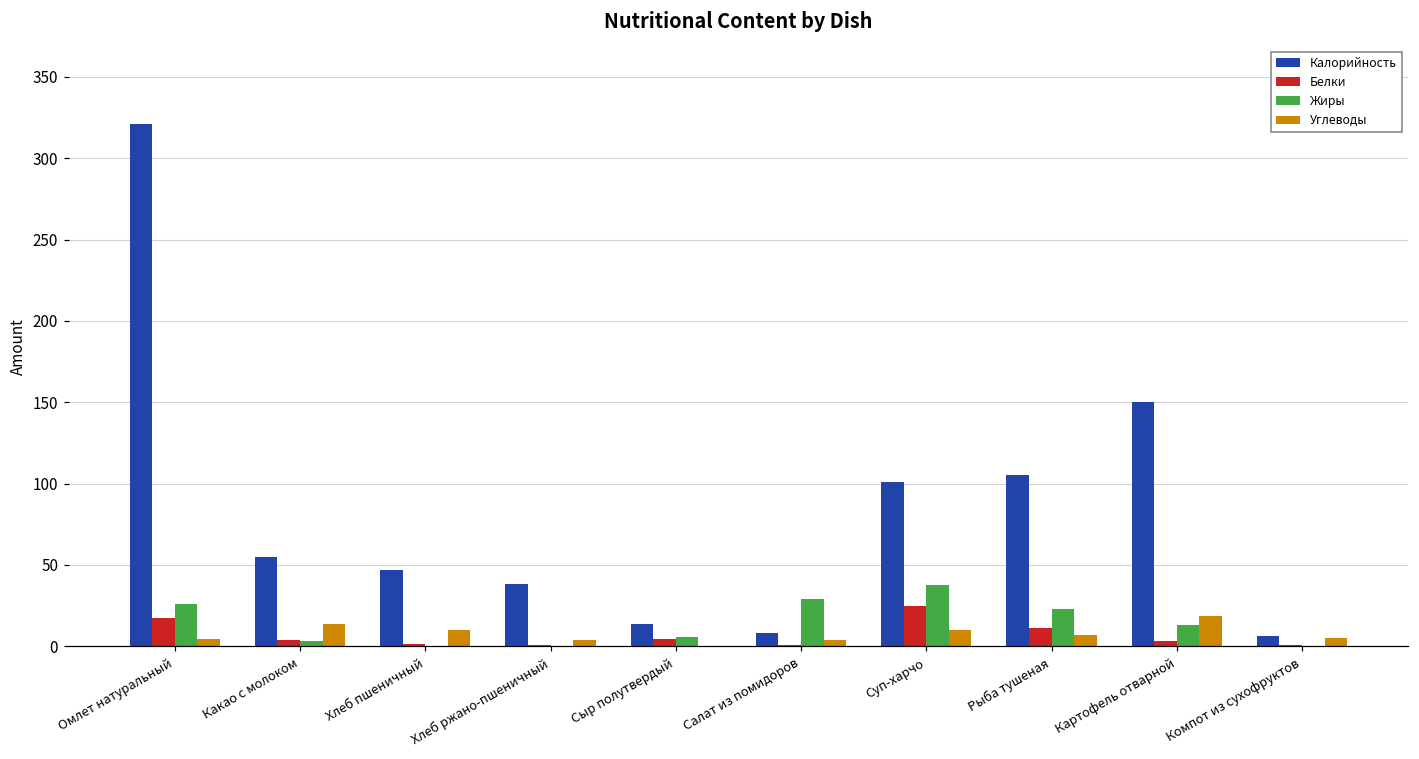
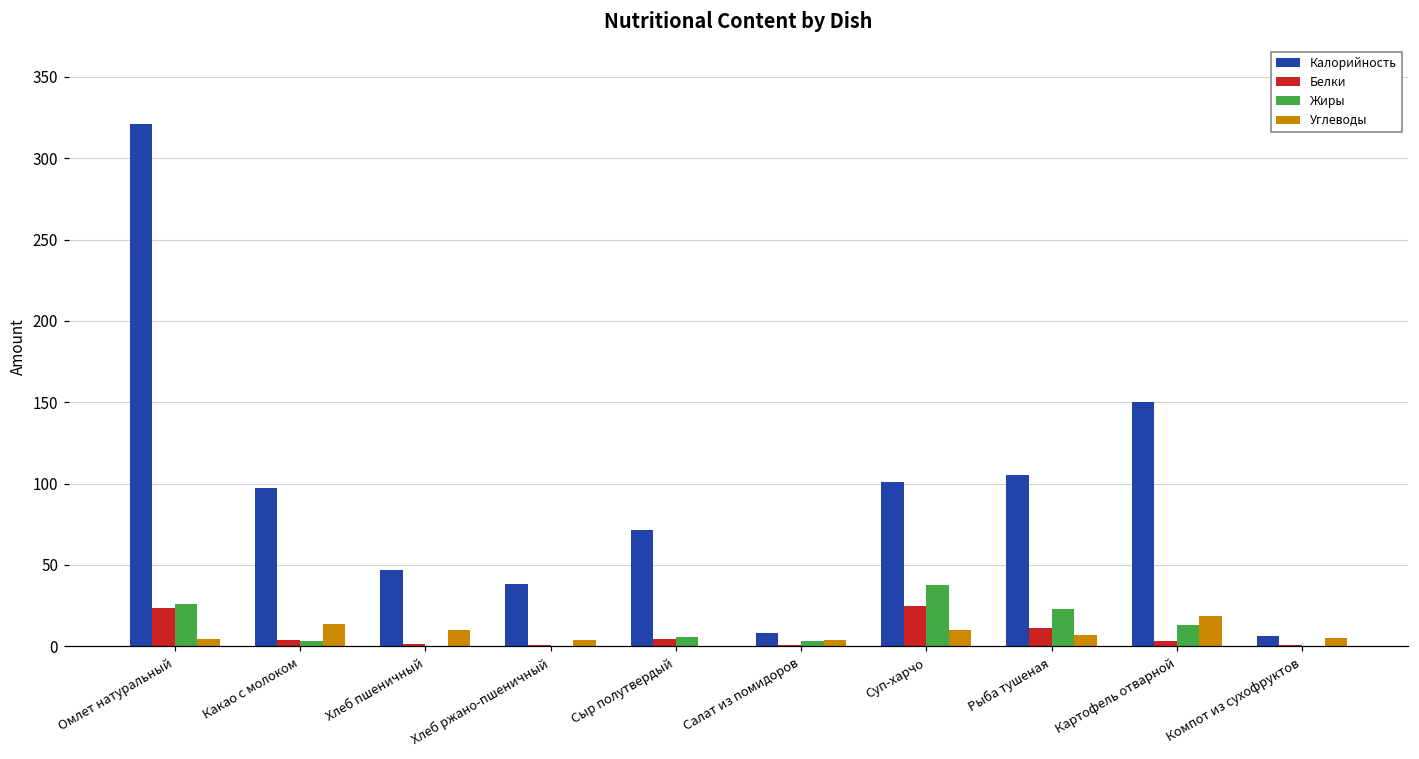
Белки, Омлет натуральный: 17 -> 24
Калорийность, Какао с молоком: 55 -> 97
Калорийность, Сыр полутвердый: 14 -> 72
Жиры, Салат из помидоров: 29 -> 3
